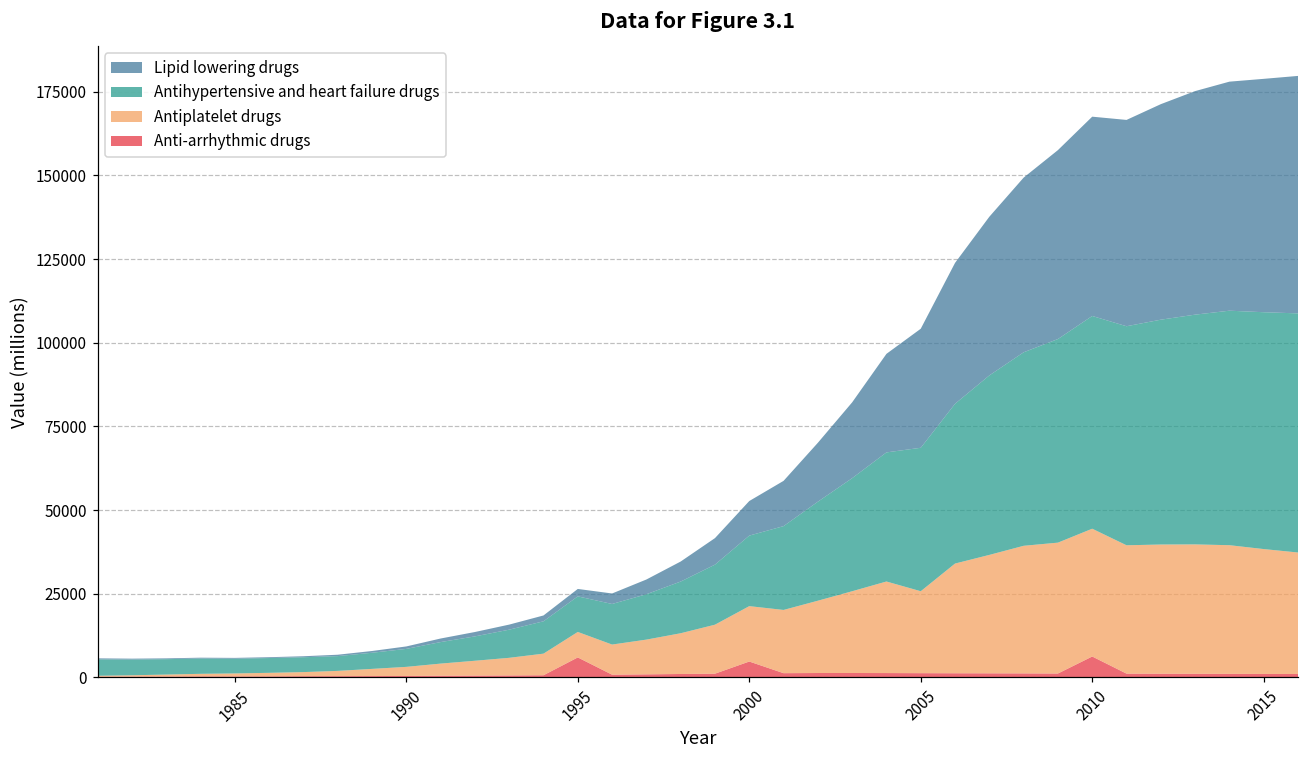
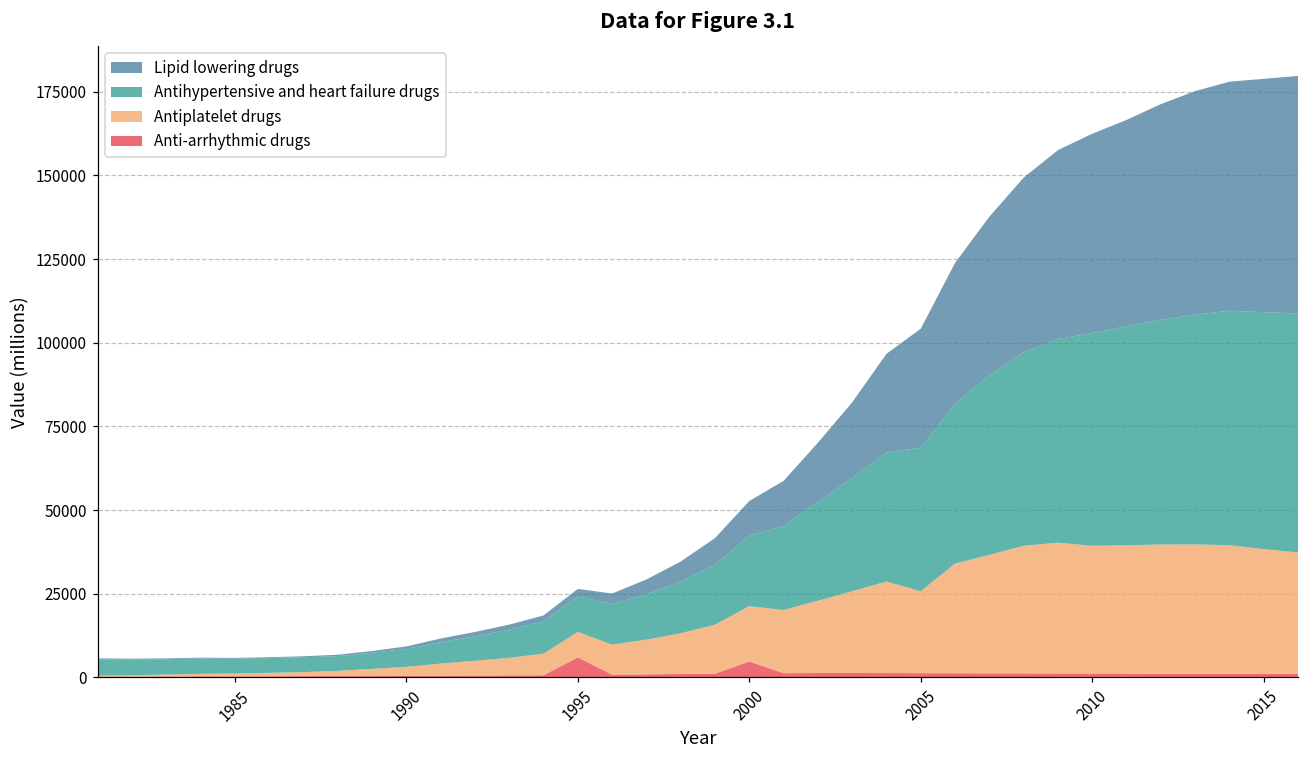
Anti-arrhythmic drugs, 2010: 6000 -> 1000
